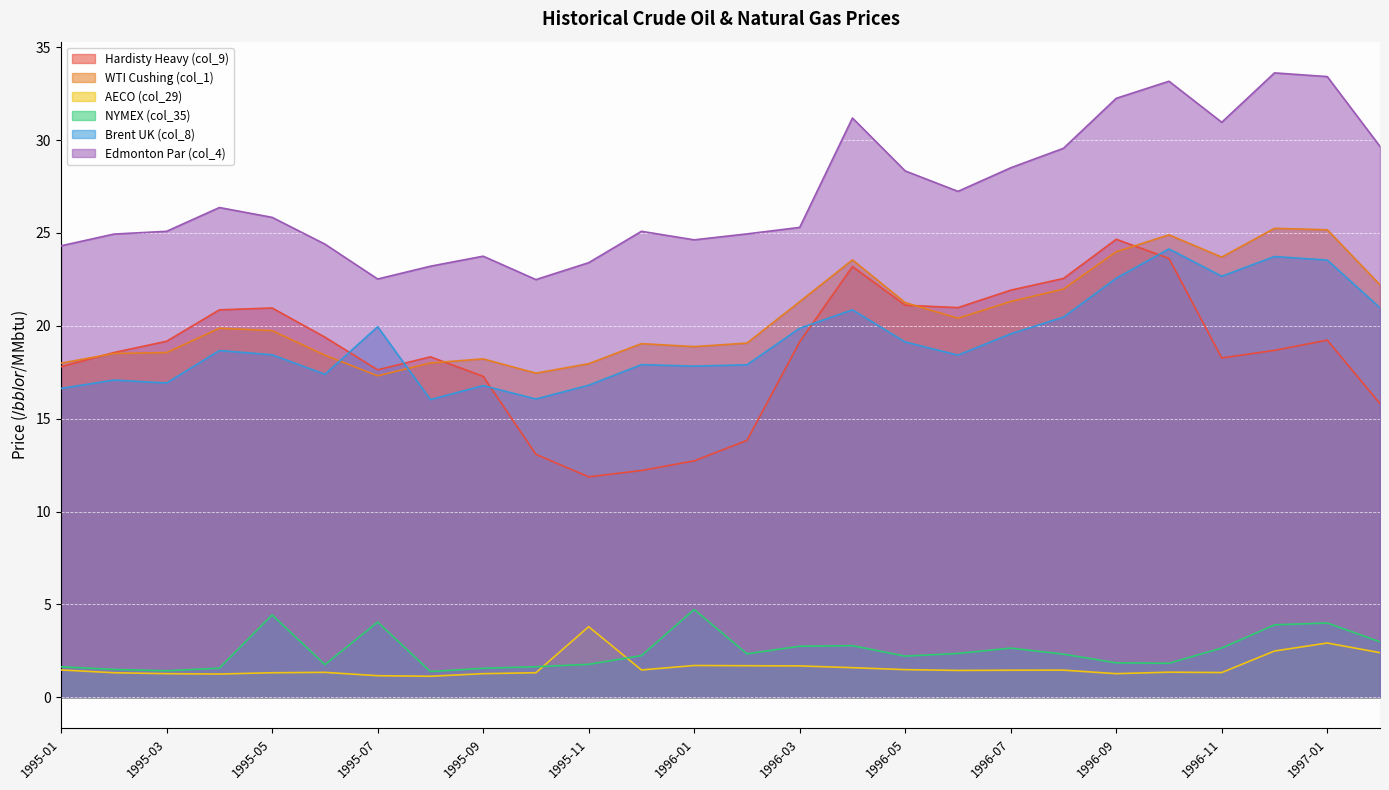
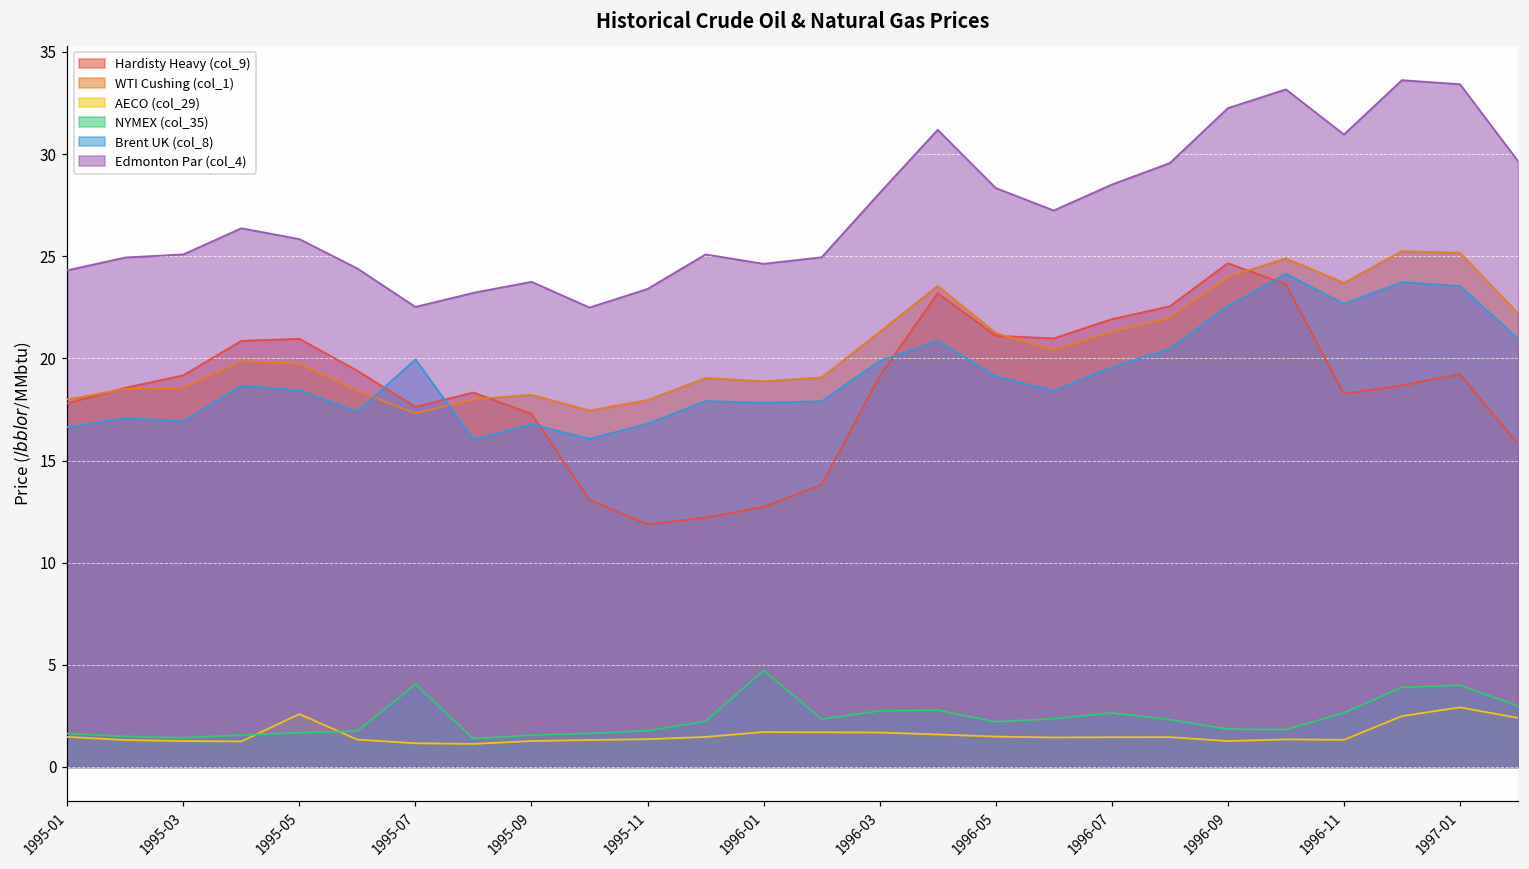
AECO (col_29), 1995-05: 1.3 -> 2.6
NYMEX (col_35), 1995-05: 4.4 -> 1.7
AECO (col_29), 1995-11: 3.8 -> 1.4
Edmonton Par (col_4), 1996-03: 25.3 -> 28.1
